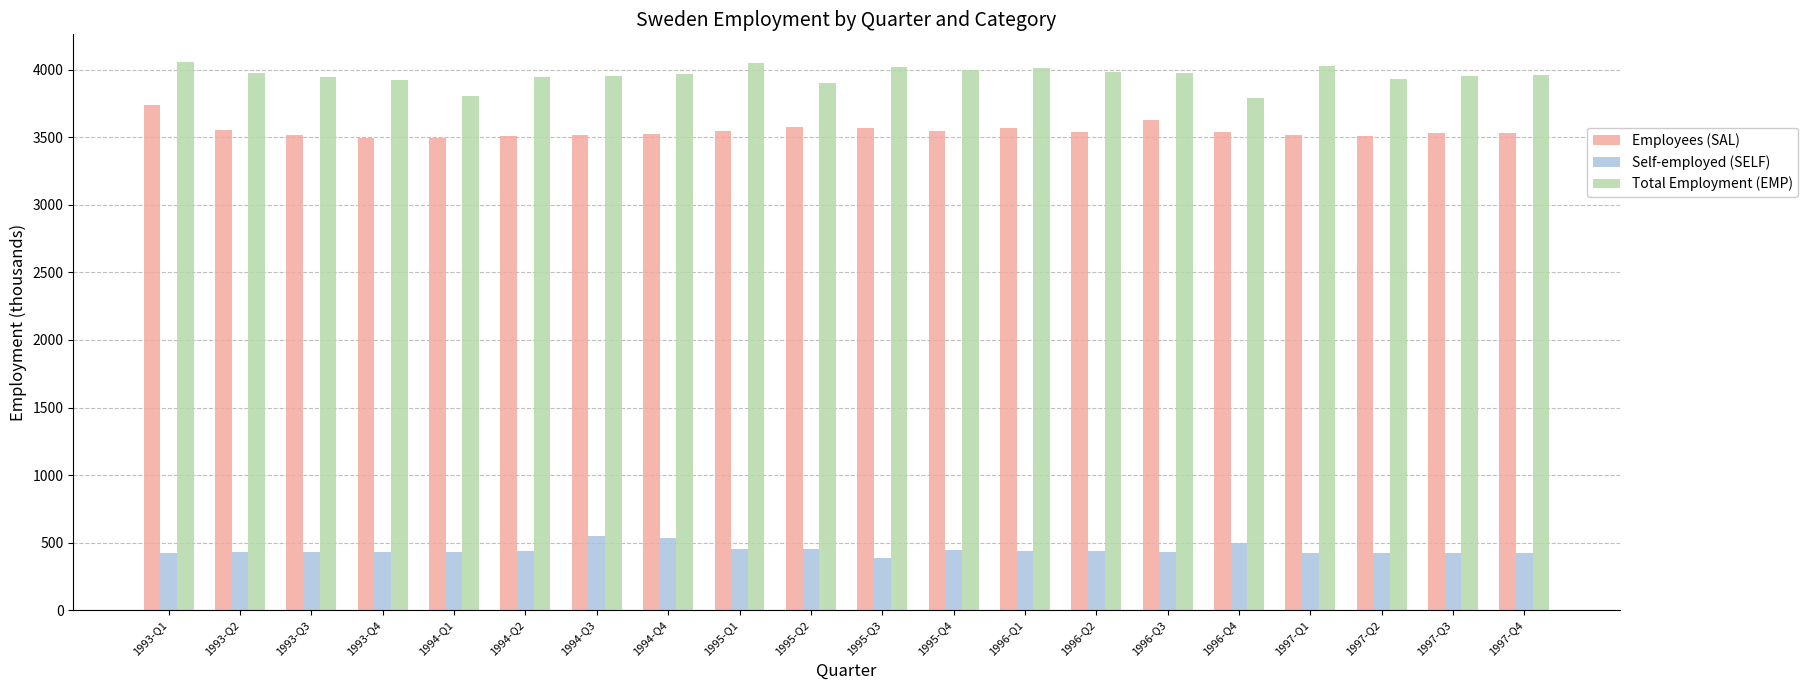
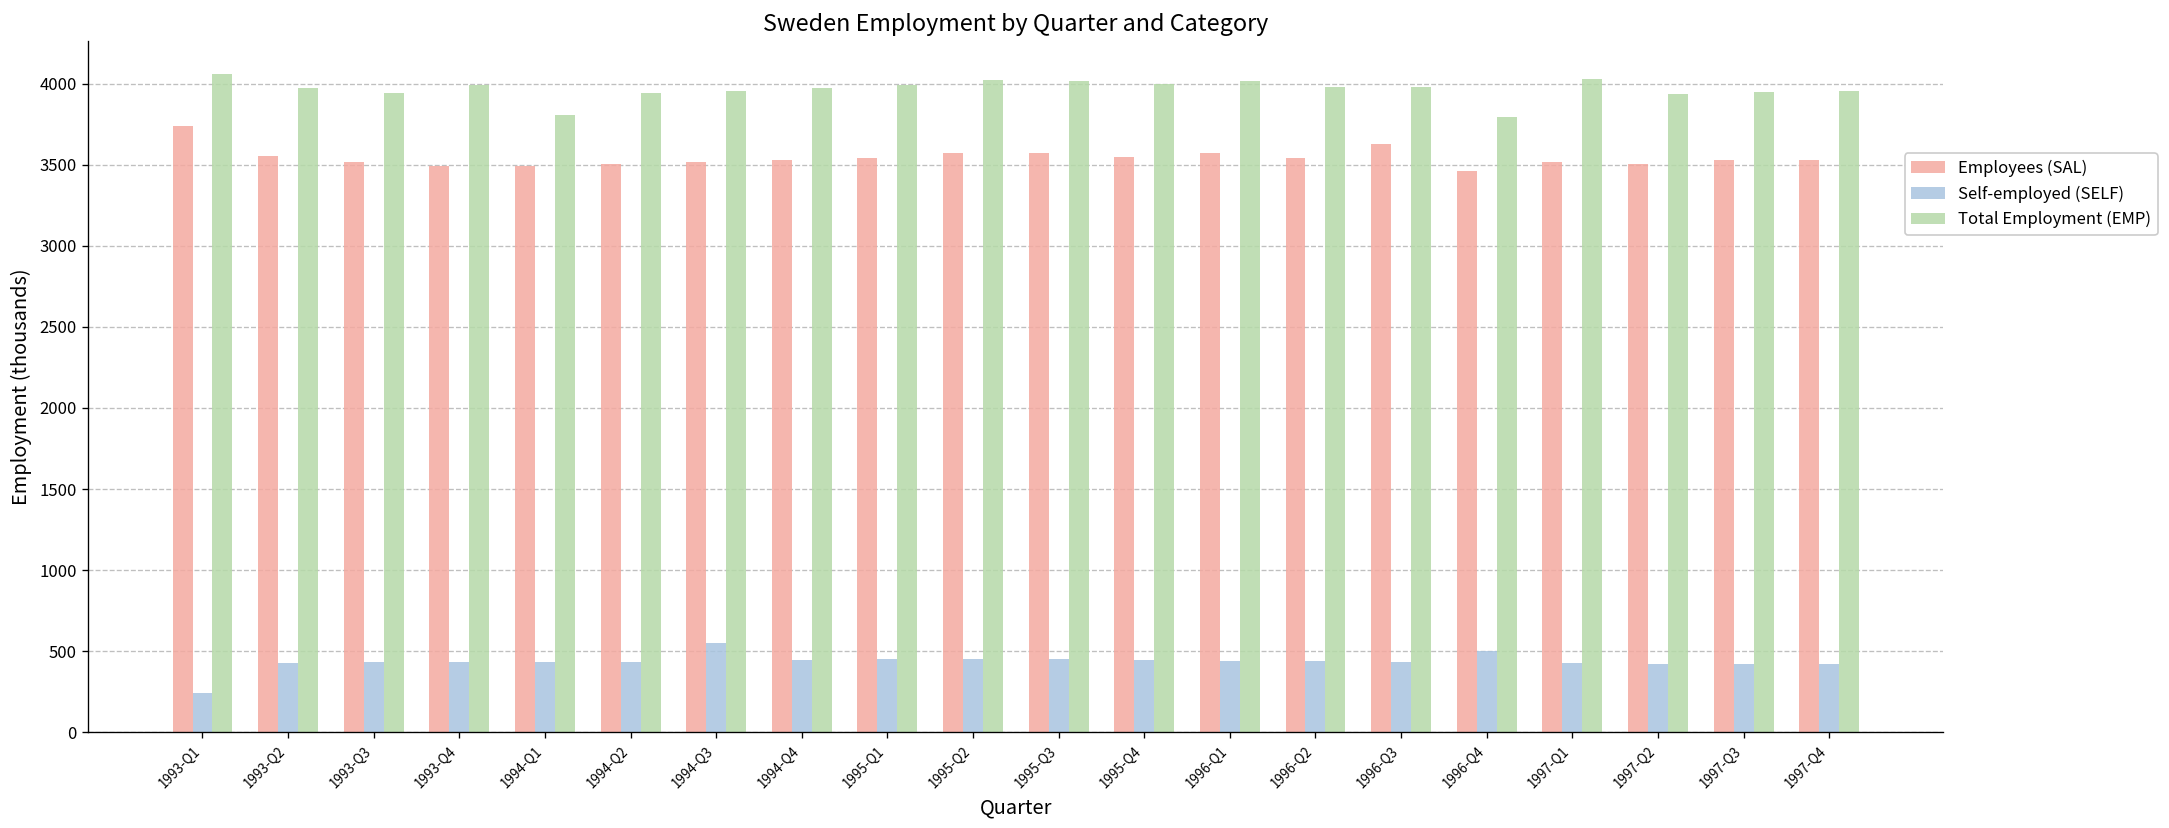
Self-employed (SELF), 1993-Q1: 420 -> 240
Total Employment (EMP), 1993-Q4: 3930 -> 3990
Self-employed (SELF), 1994-Q4: 530 -> 450
Total Employment (EMP), 1995-Q1: 4050 -> 3990
Total Employment (EMP), 1995-Q2: 3900 -> 4020
Self-employed (SELF), 1995-Q3: 390 -> 450
Employees (SAL), 1996-Q4: 3540 -> 3460
